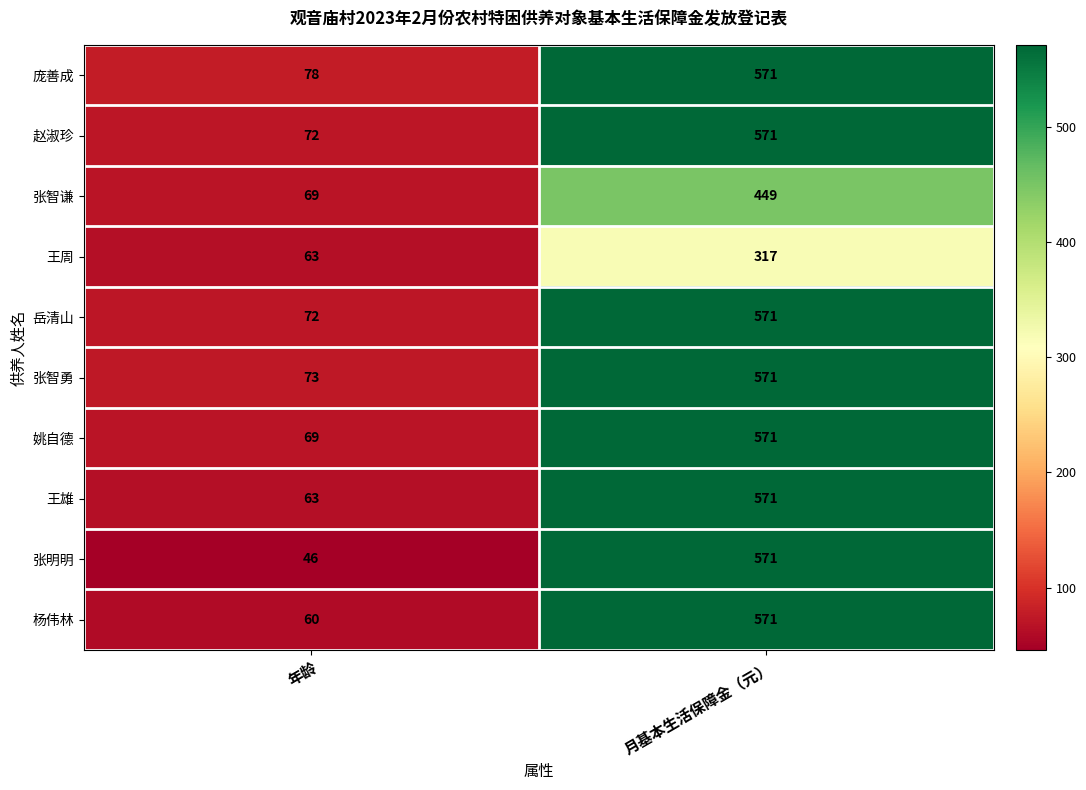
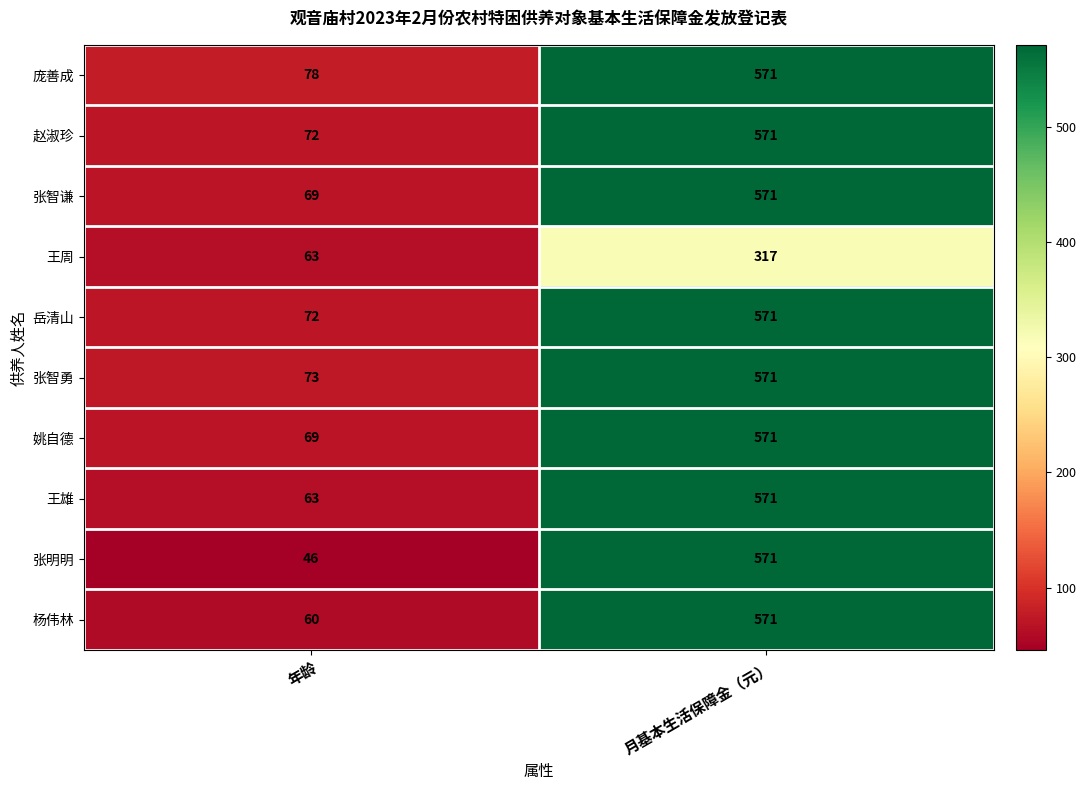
张智谦, 月基本生活保障金（元）: 449 -> 571
